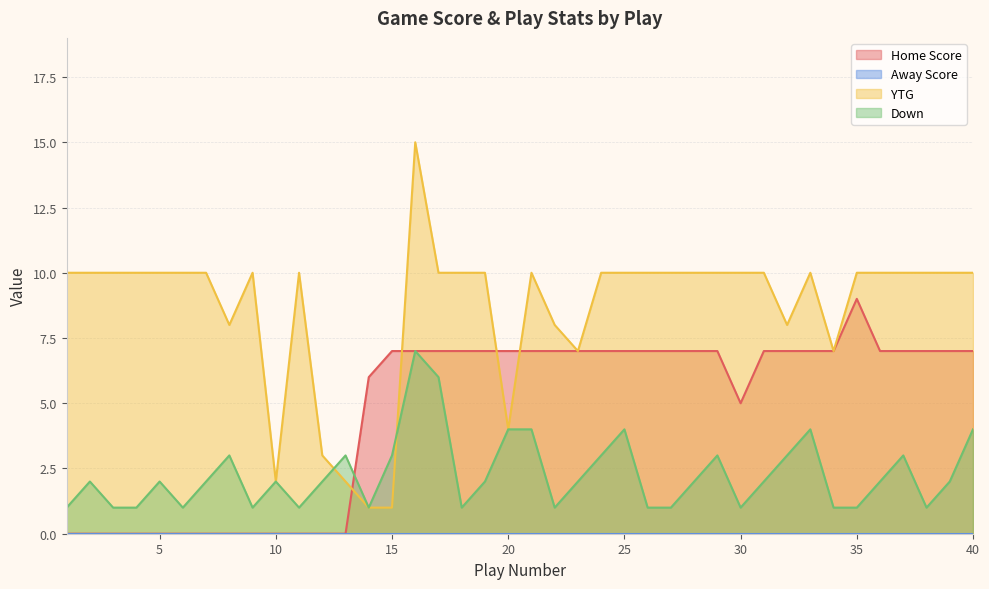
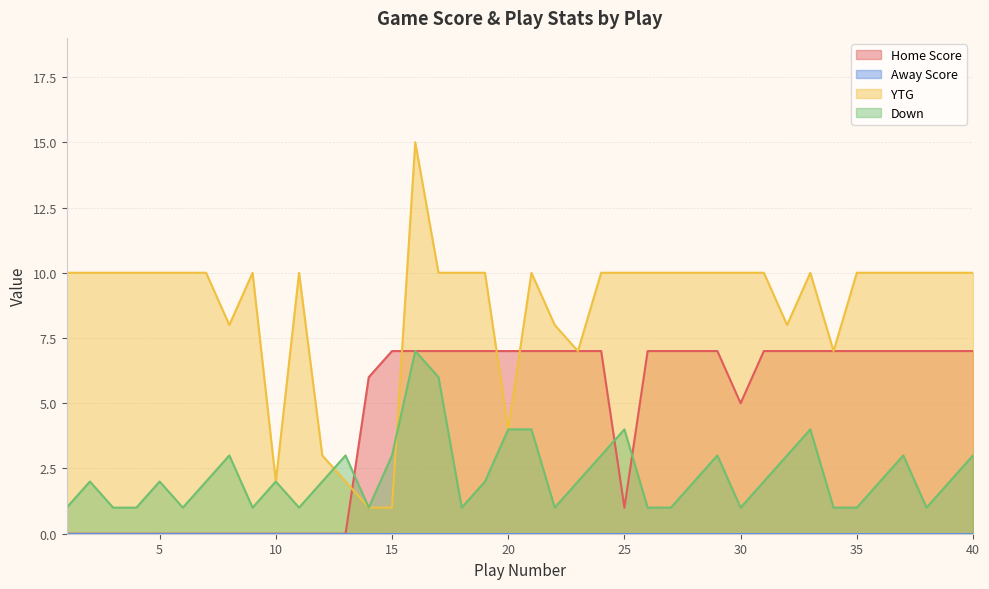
Home Score, 25: 7 -> 1
Home Score, 35: 9 -> 7
Down, 40: 4 -> 3
